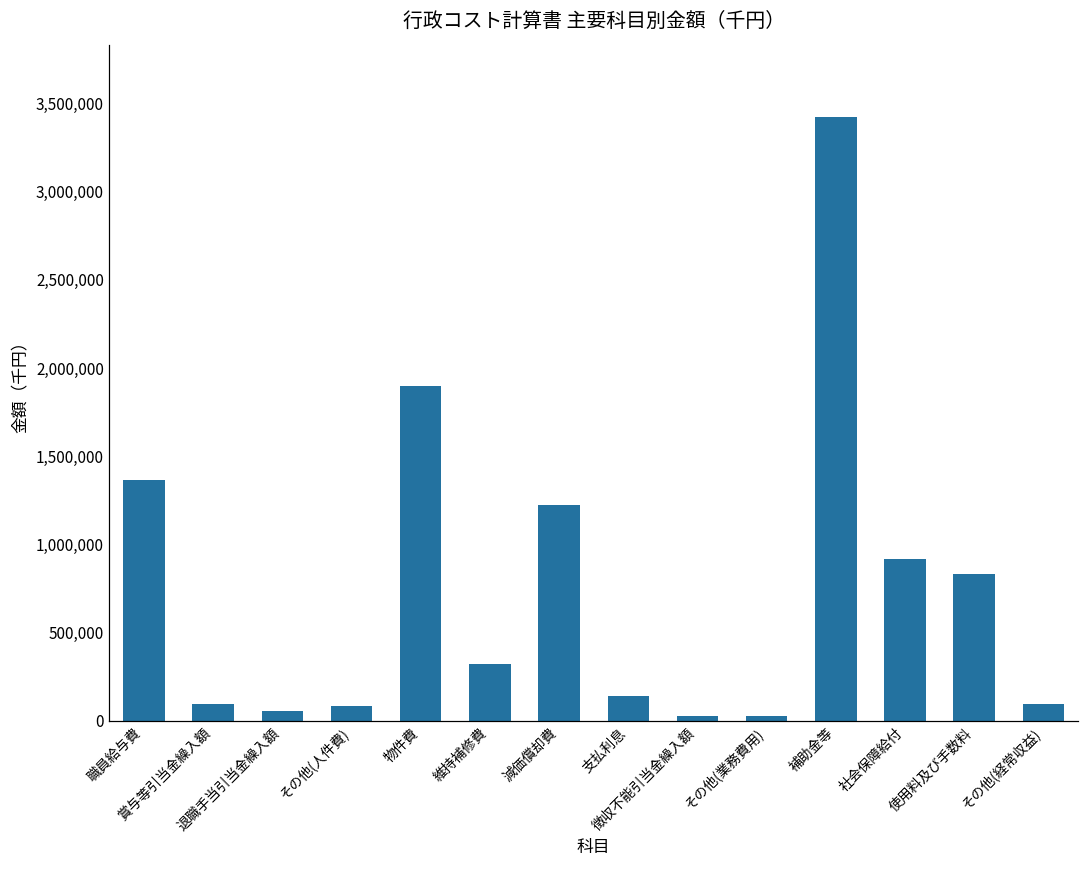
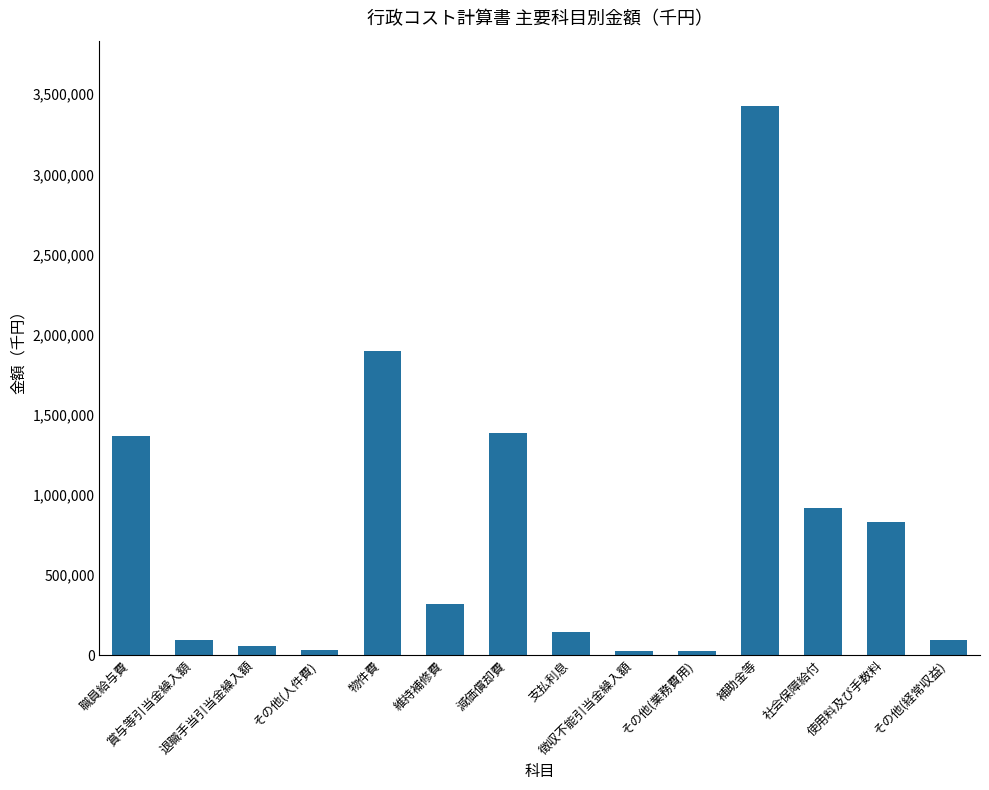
その他(人件費): 80,000 -> 30,000
減価償却費: 1,220,000 -> 1,390,000
